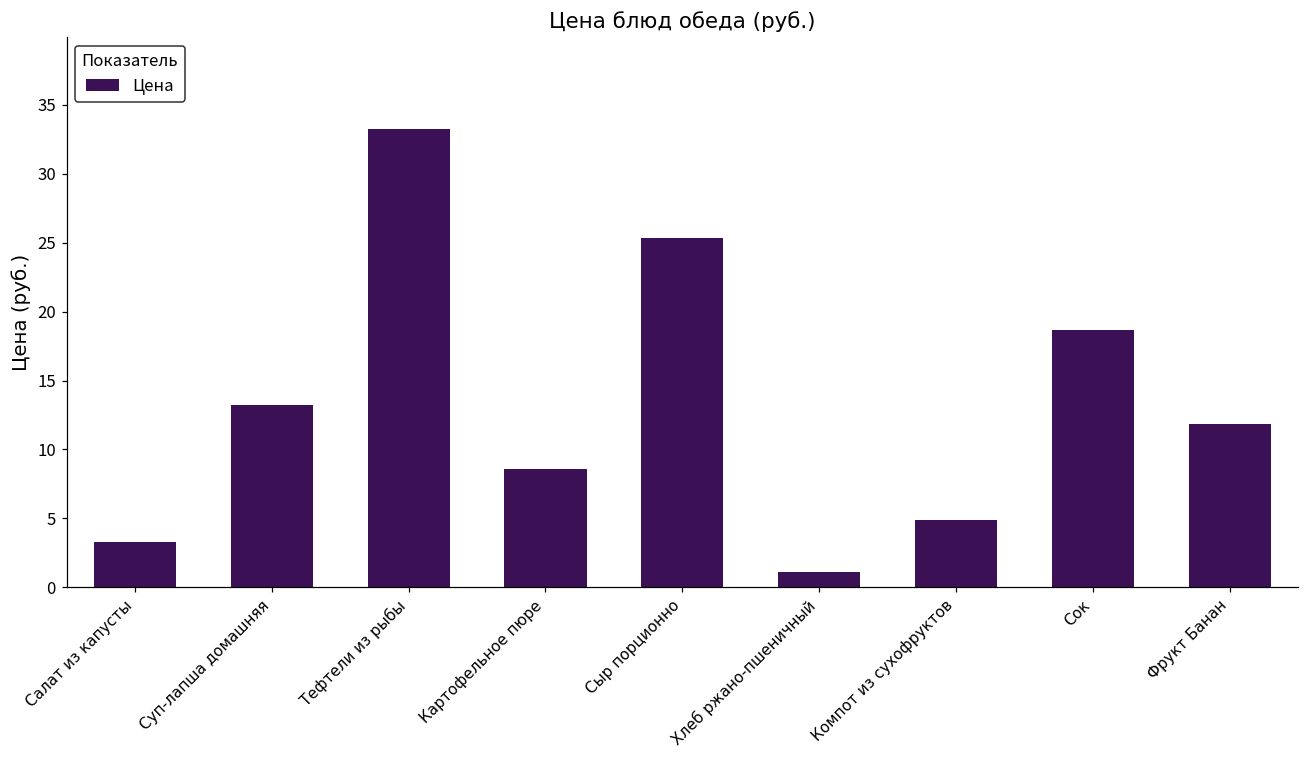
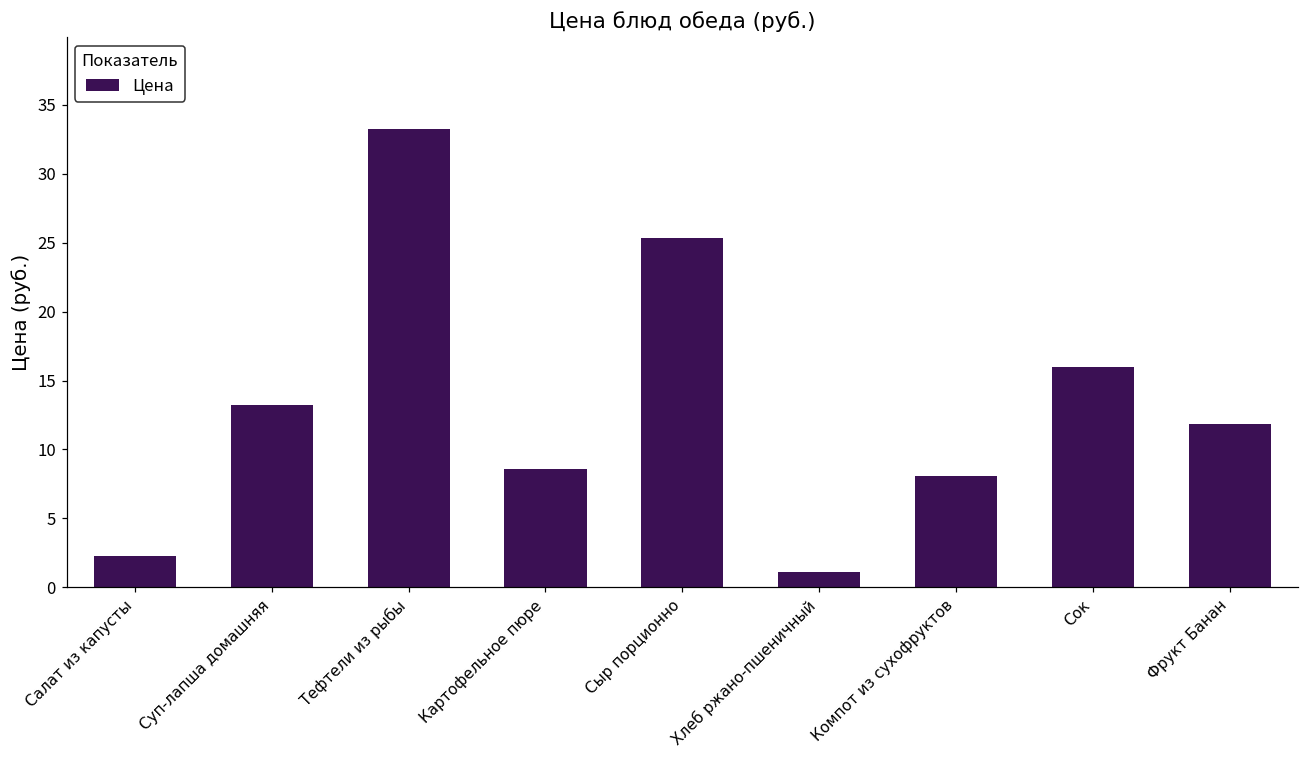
Салат из капусты: 3.3 -> 2.3
Компот из сухофруктов: 4.9 -> 8.1
Сок: 18.7 -> 16.0
